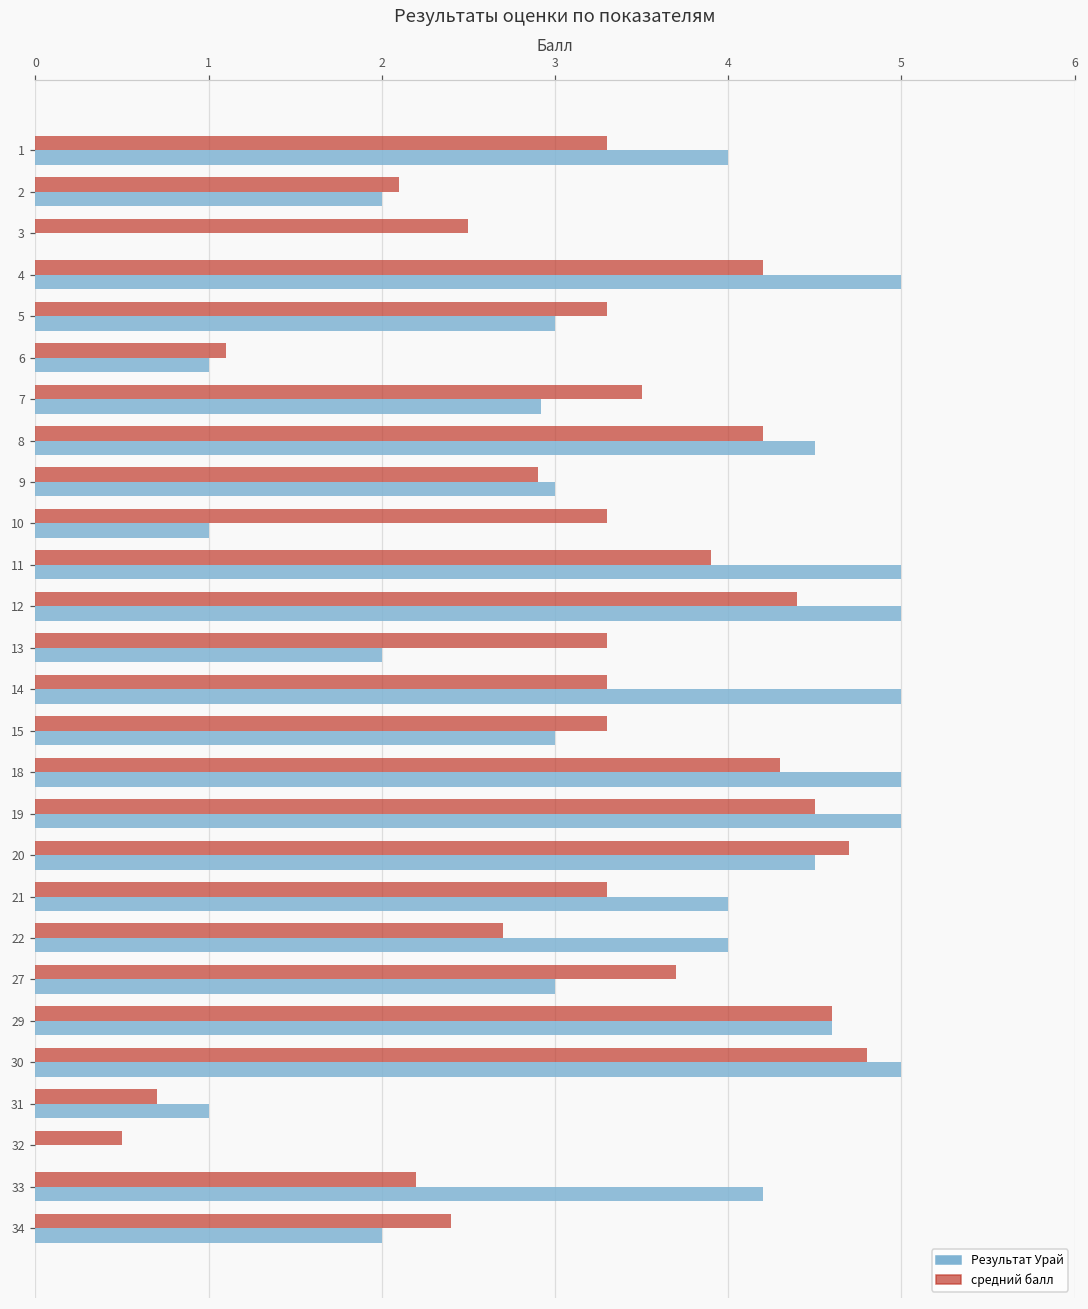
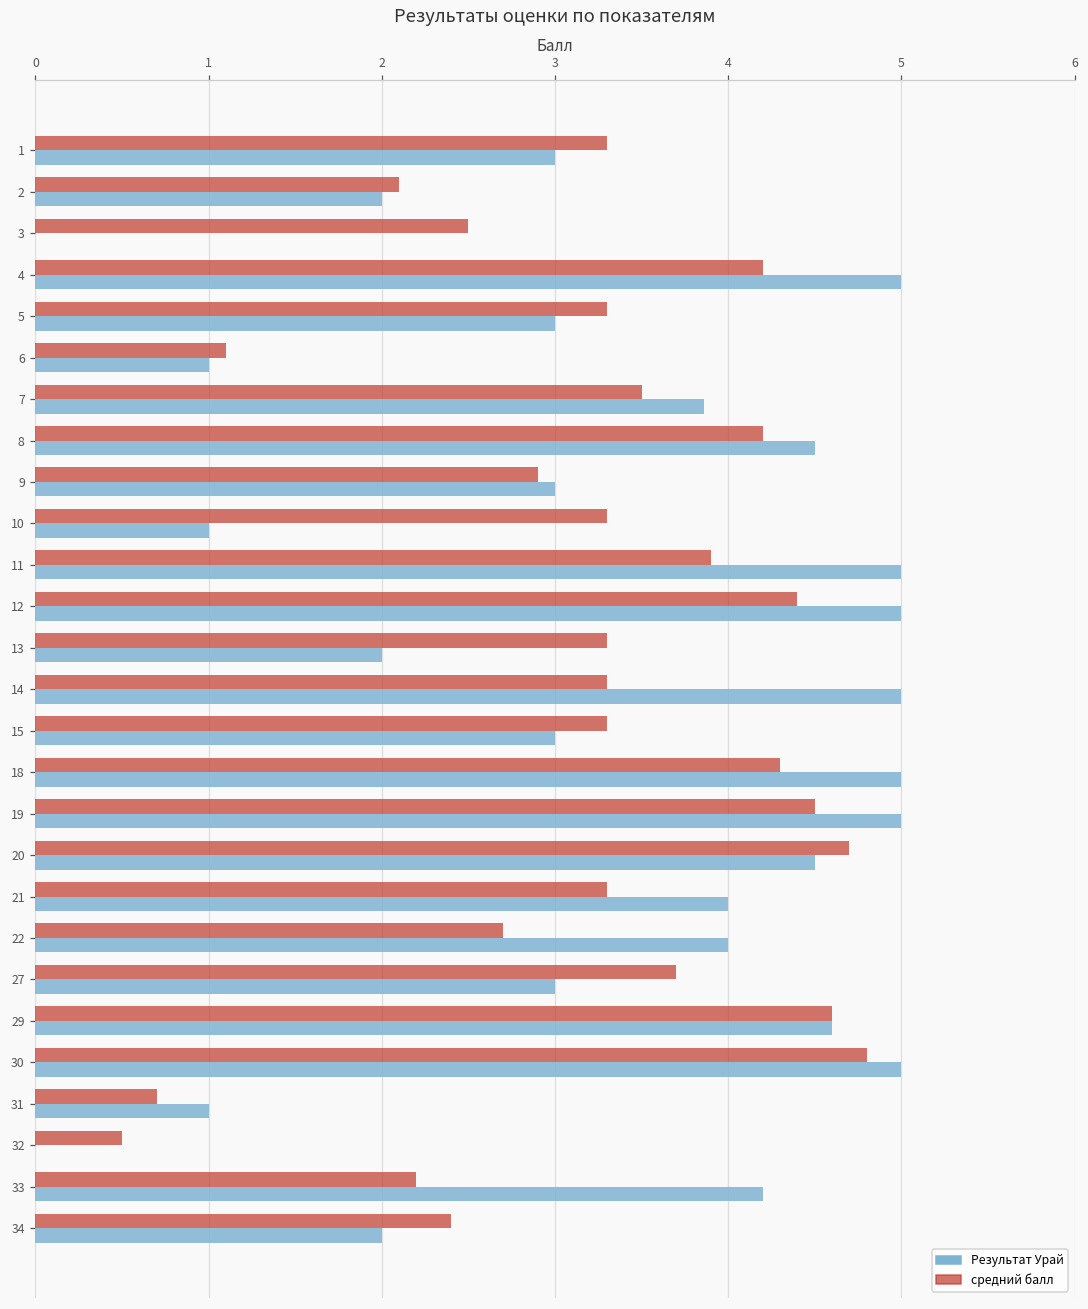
Результат Урай, 1: 4 -> 3
Результат Урай, 7: 2.92 -> 3.86
